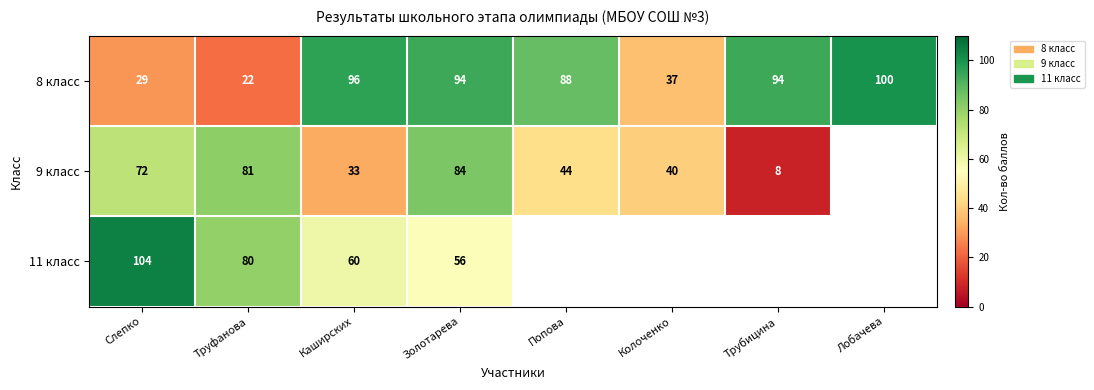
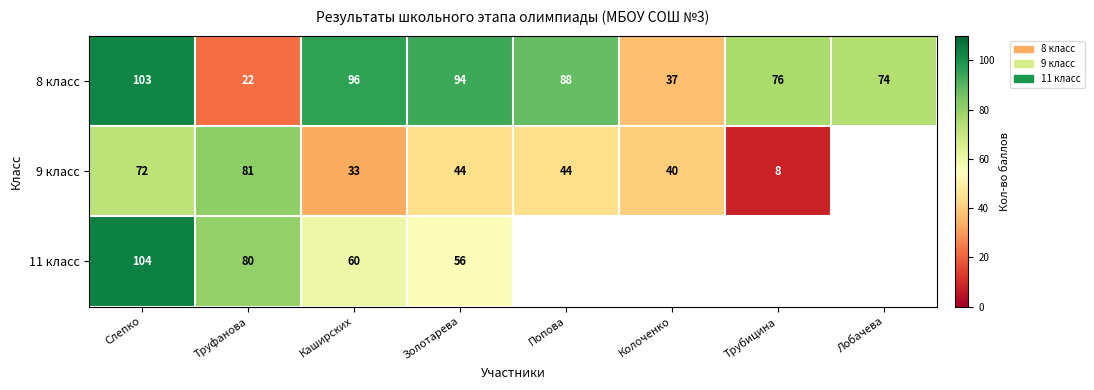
8 класс, Слепко: 29 -> 103
8 класс, Трубицина: 94 -> 76
8 класс, Лобачева: 100 -> 74
9 класс, Золотарева: 84 -> 44
